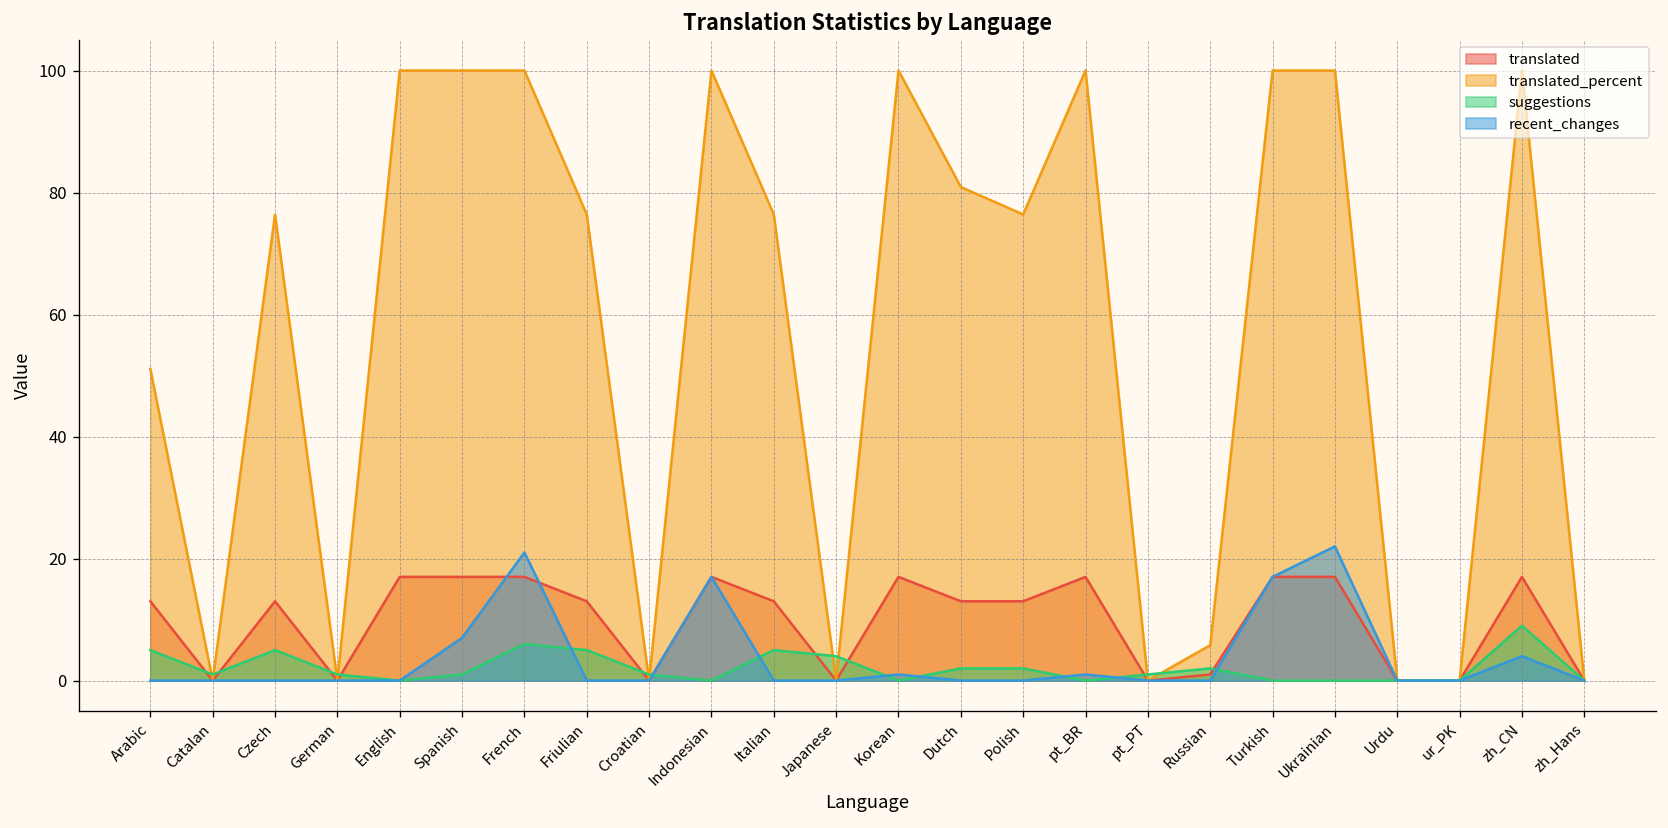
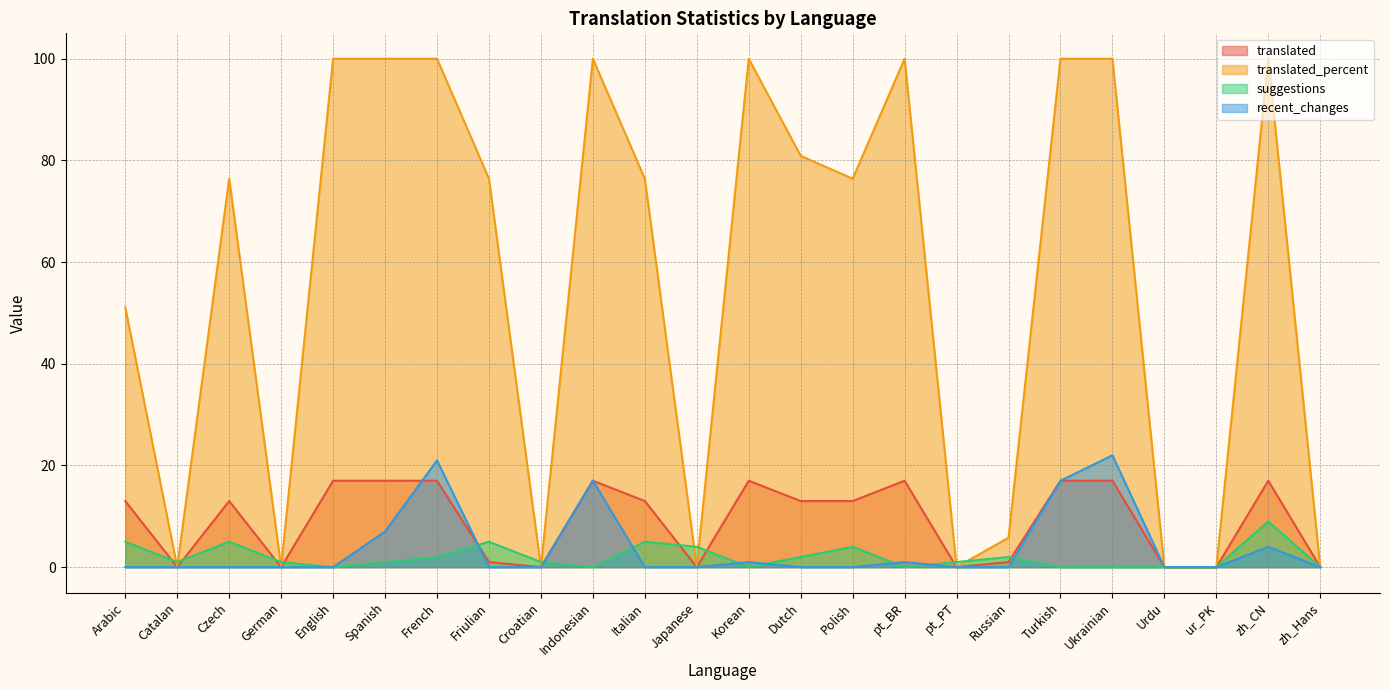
suggestions, French: 6 -> 2
translated, Friulian: 13 -> 1
suggestions, Polish: 2 -> 4
